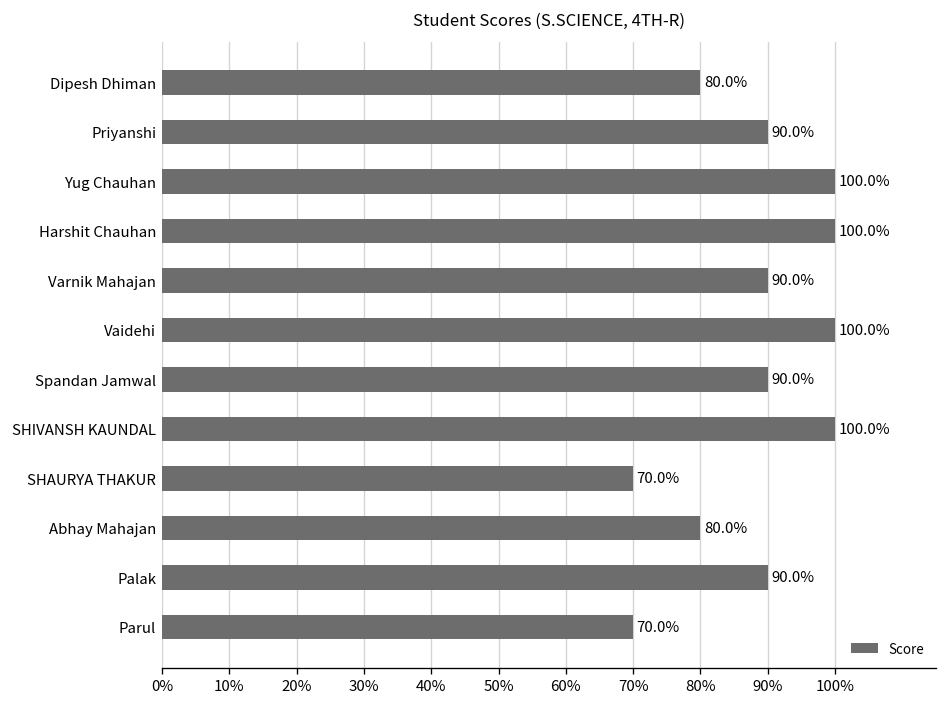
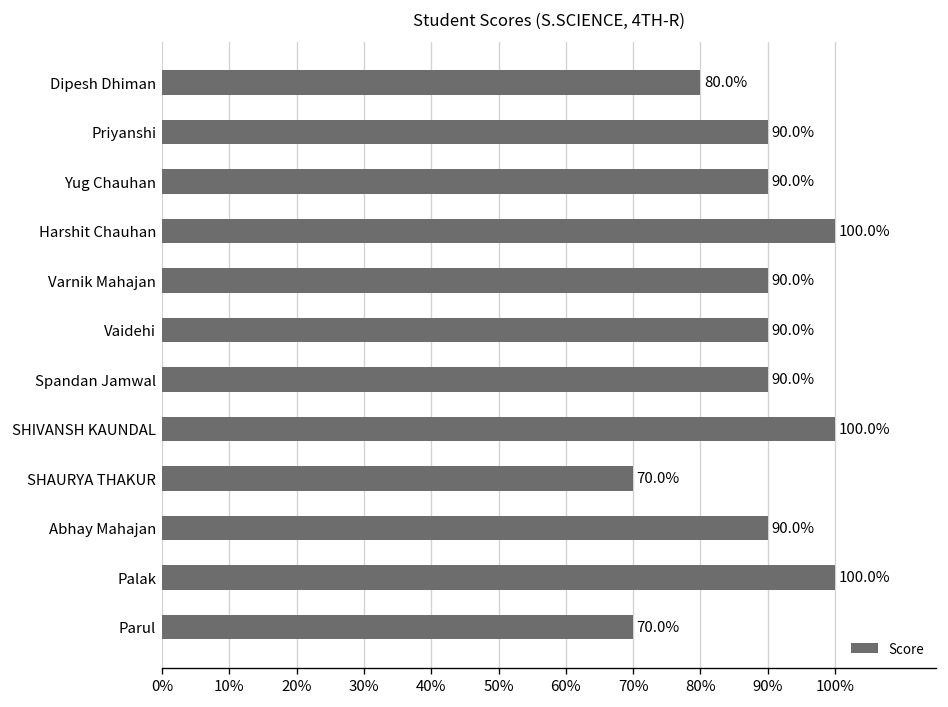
Yug Chauhan: 100.0% -> 90.0%
Vaidehi: 100.0% -> 90.0%
Abhay Mahajan: 80.0% -> 90.0%
Palak: 90.0% -> 100.0%
